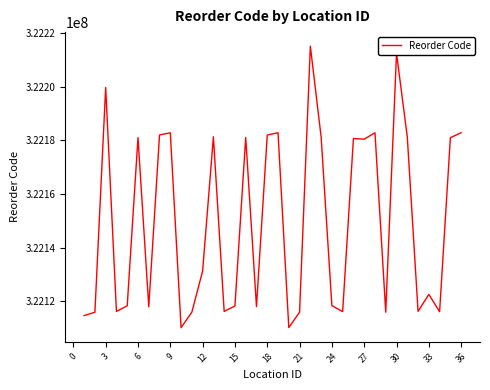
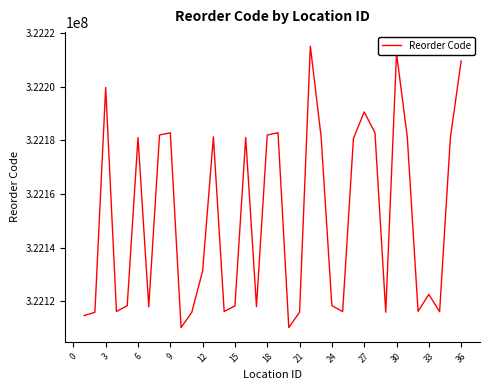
27: 322180000 -> 322191000
36: 322183000 -> 322210000
